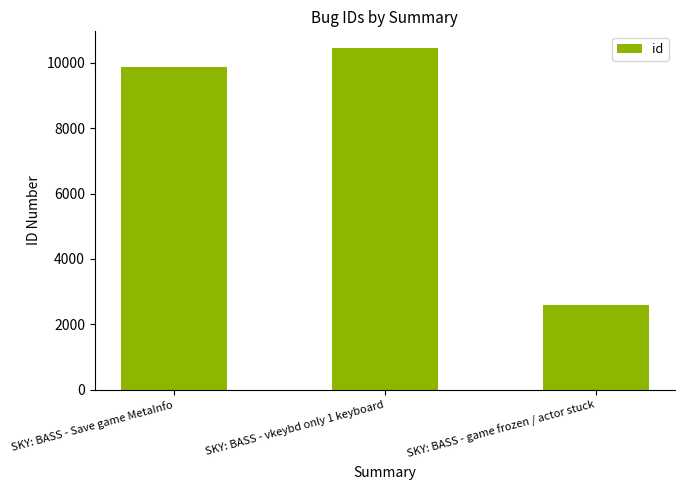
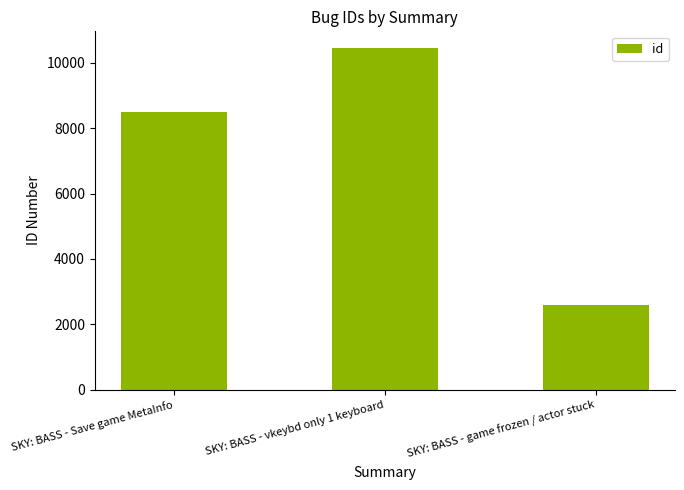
SKY: BASS - Save game MetaInfo: 9900 -> 8500
